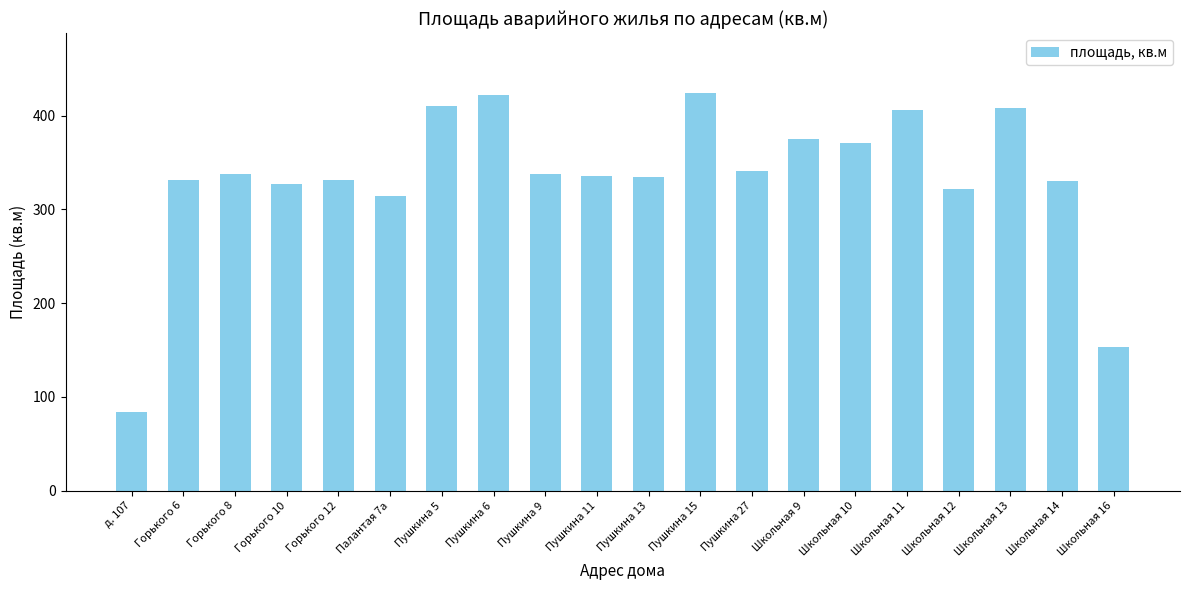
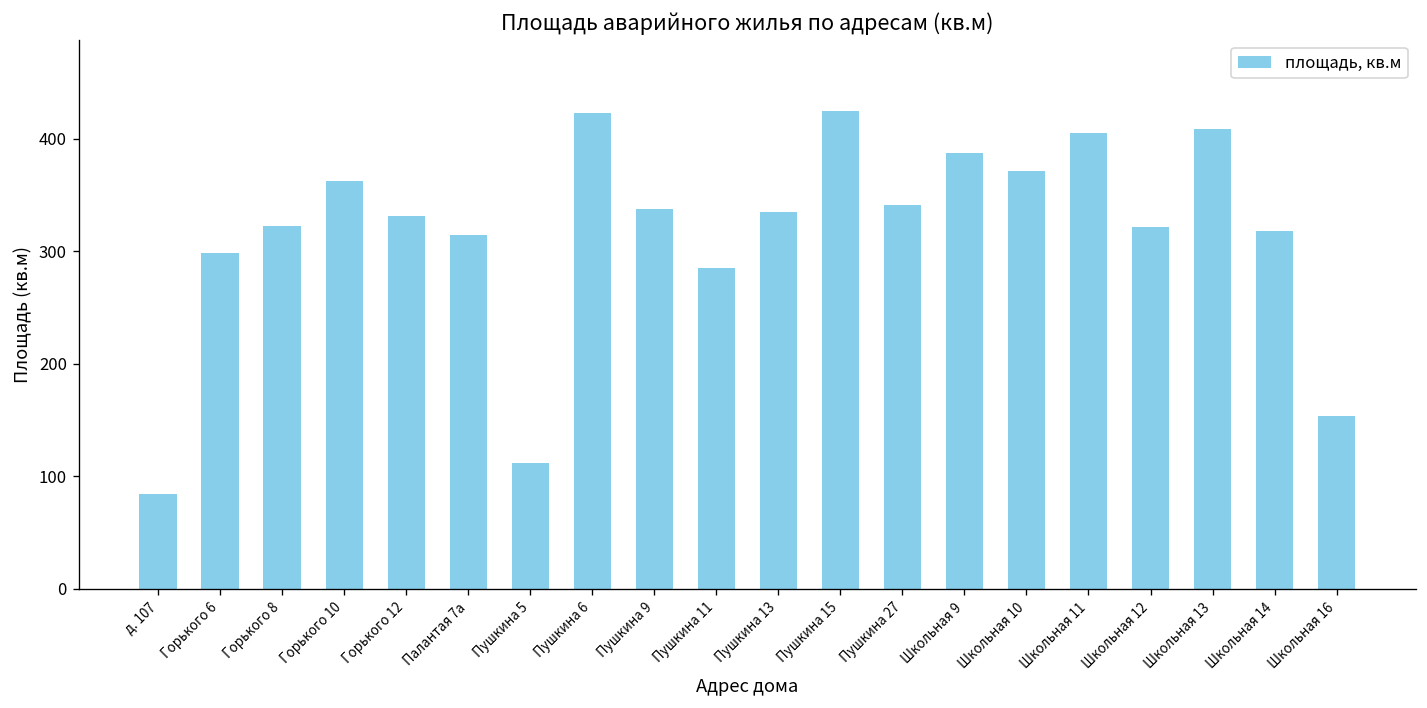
Горького 6: 330 -> 300
Горького 8: 340 -> 320
Горького 10: 330 -> 360
Пушкина 5: 410 -> 110
Пушкина 11: 340 -> 290
Школьная 9: 380 -> 390
Школьная 14: 330 -> 320
